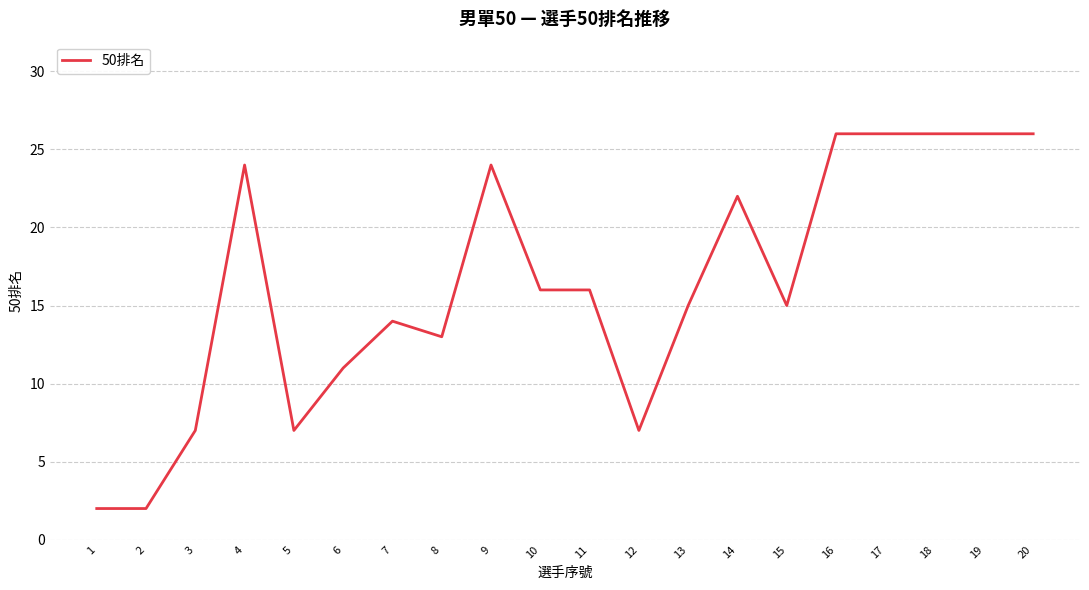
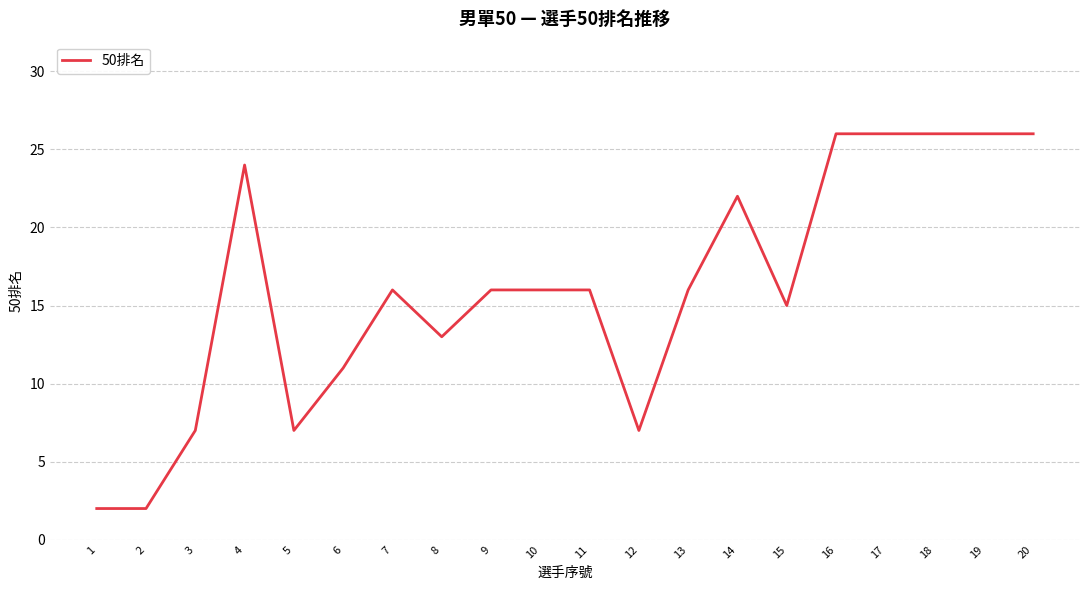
7: 14 -> 16
9: 24 -> 16
13: 15 -> 16
